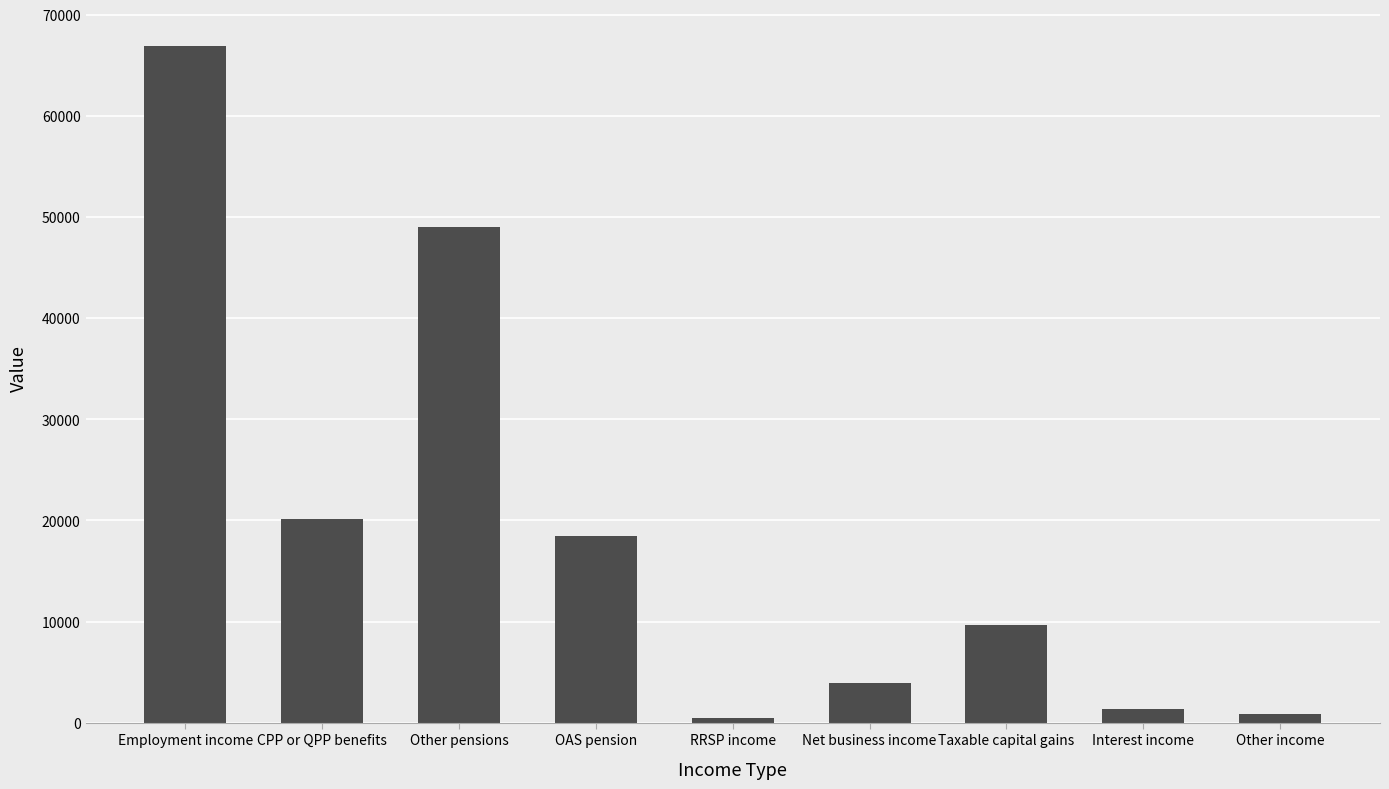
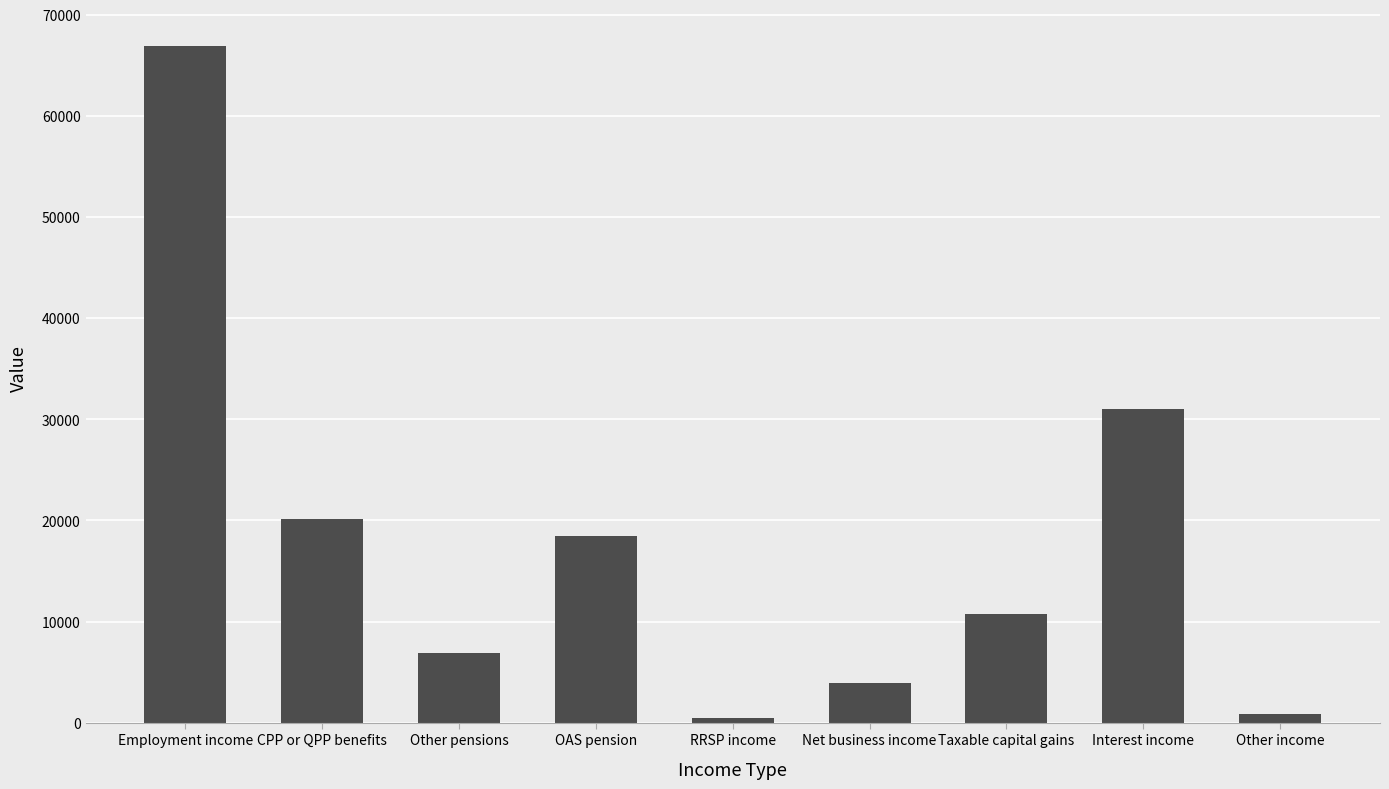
Other pensions: 49000 -> 6900
Taxable capital gains: 9700 -> 10800
Interest income: 1300 -> 31000
